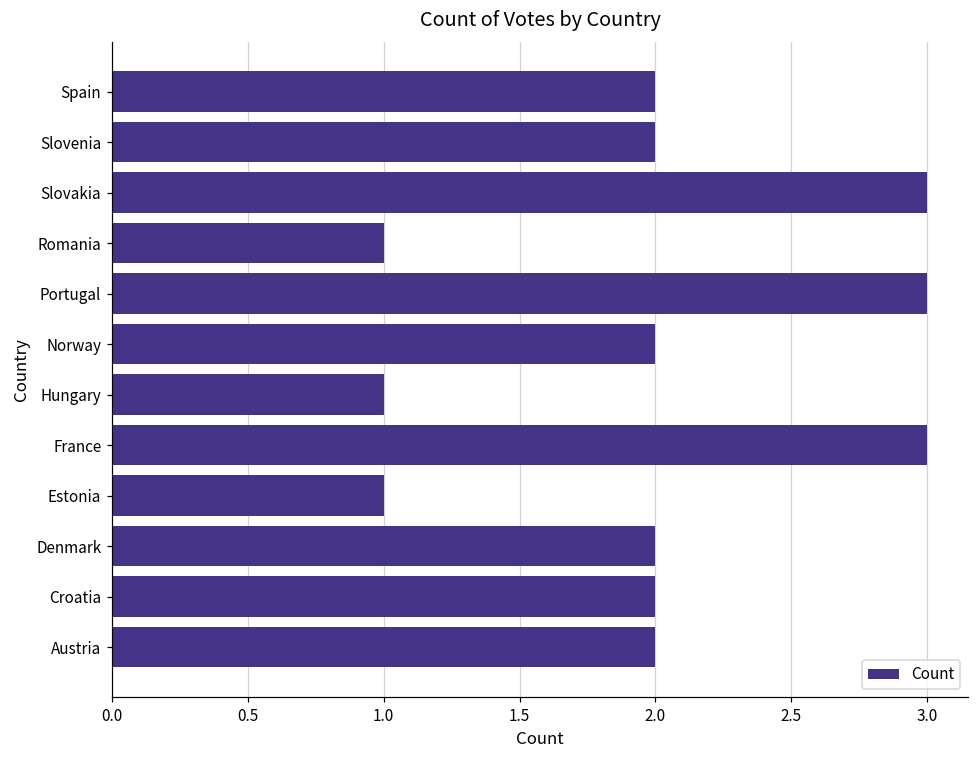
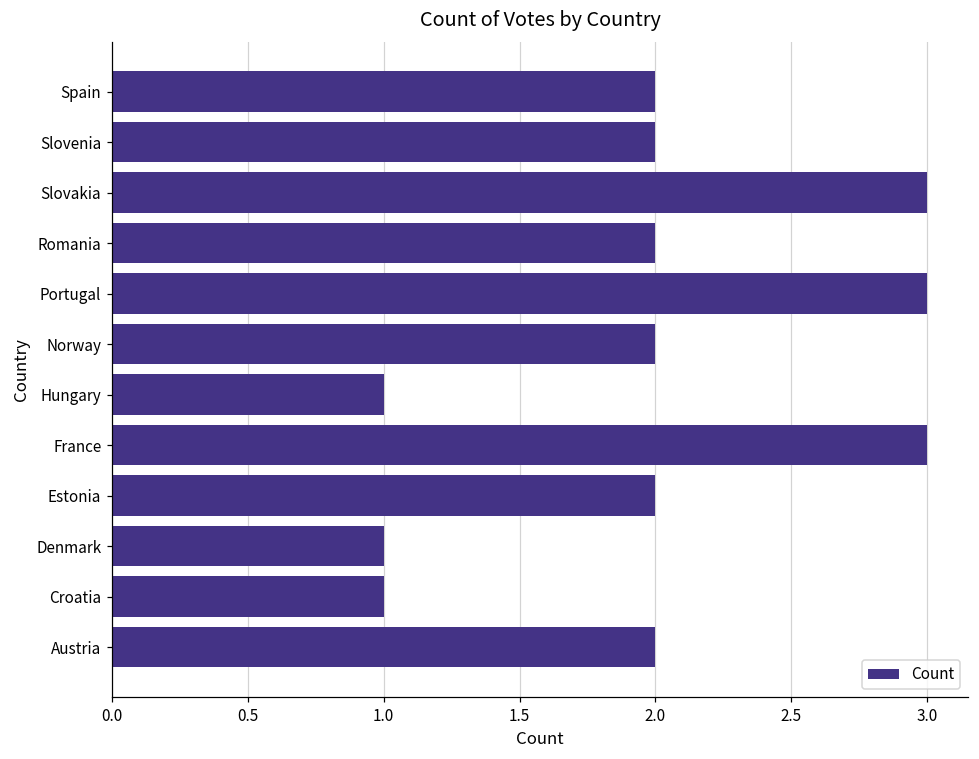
Romania: 1 -> 2
Estonia: 1 -> 2
Denmark: 2 -> 1
Croatia: 2 -> 1
